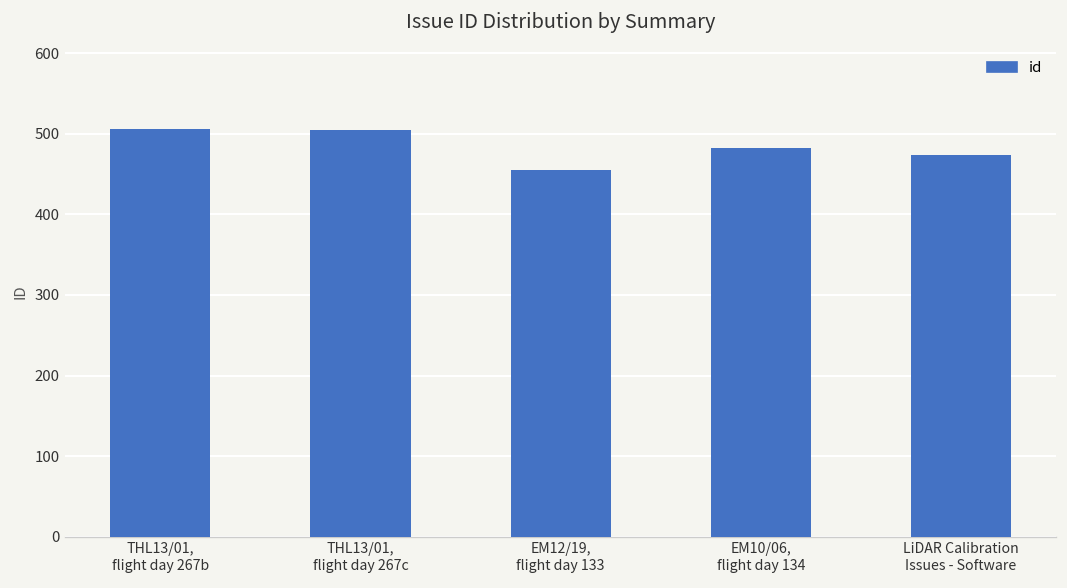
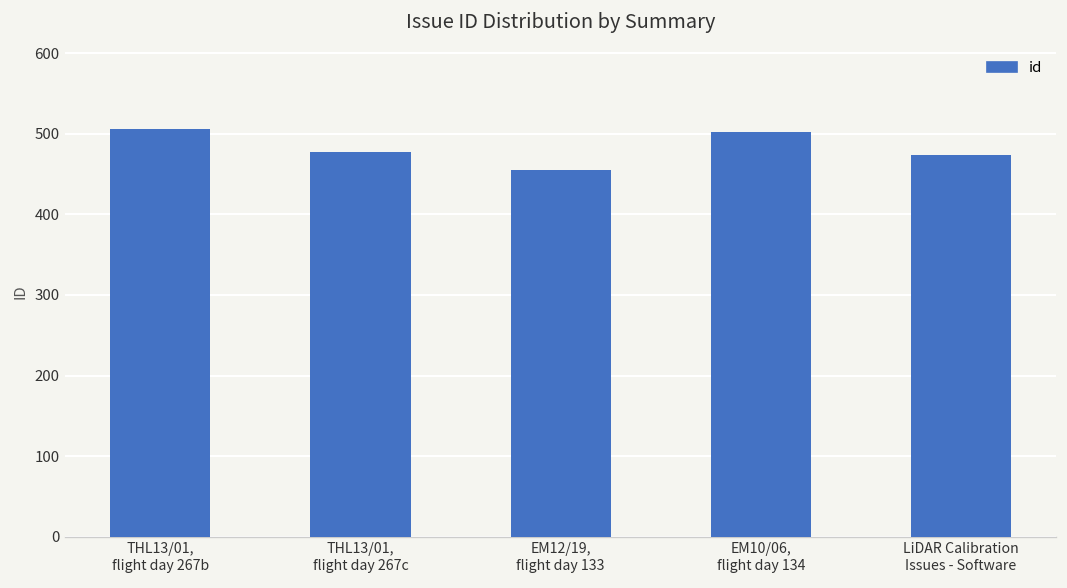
THL13/01, flight day 267c: 510 -> 480
EM10/06, flight day 134: 480 -> 500
